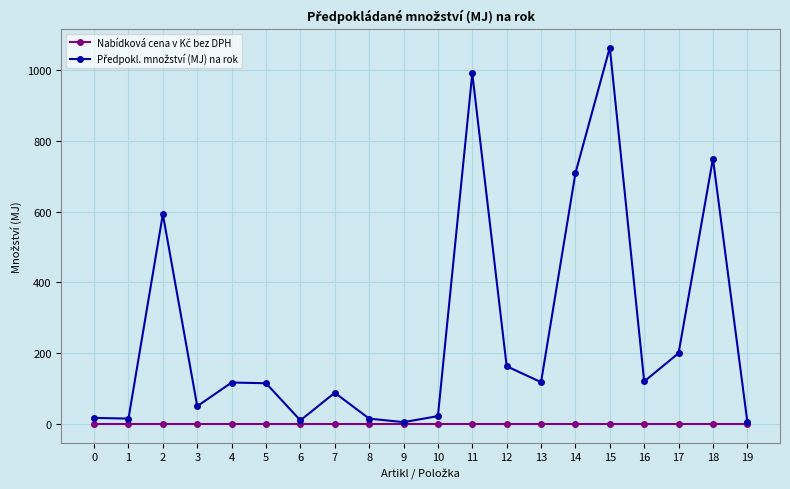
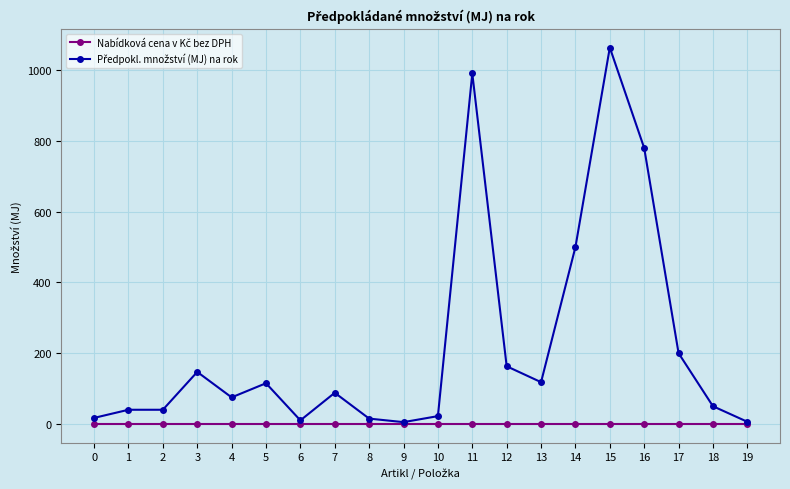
Předpokl. množství (MJ) na rok, 1: 20 -> 40
Předpokl. množství (MJ) na rok, 2: 590 -> 40
Předpokl. množství (MJ) na rok, 3: 50 -> 150
Předpokl. množství (MJ) na rok, 4: 120 -> 80
Předpokl. množství (MJ) na rok, 14: 710 -> 500
Předpokl. množství (MJ) na rok, 16: 120 -> 780
Předpokl. množství (MJ) na rok, 18: 750 -> 50
